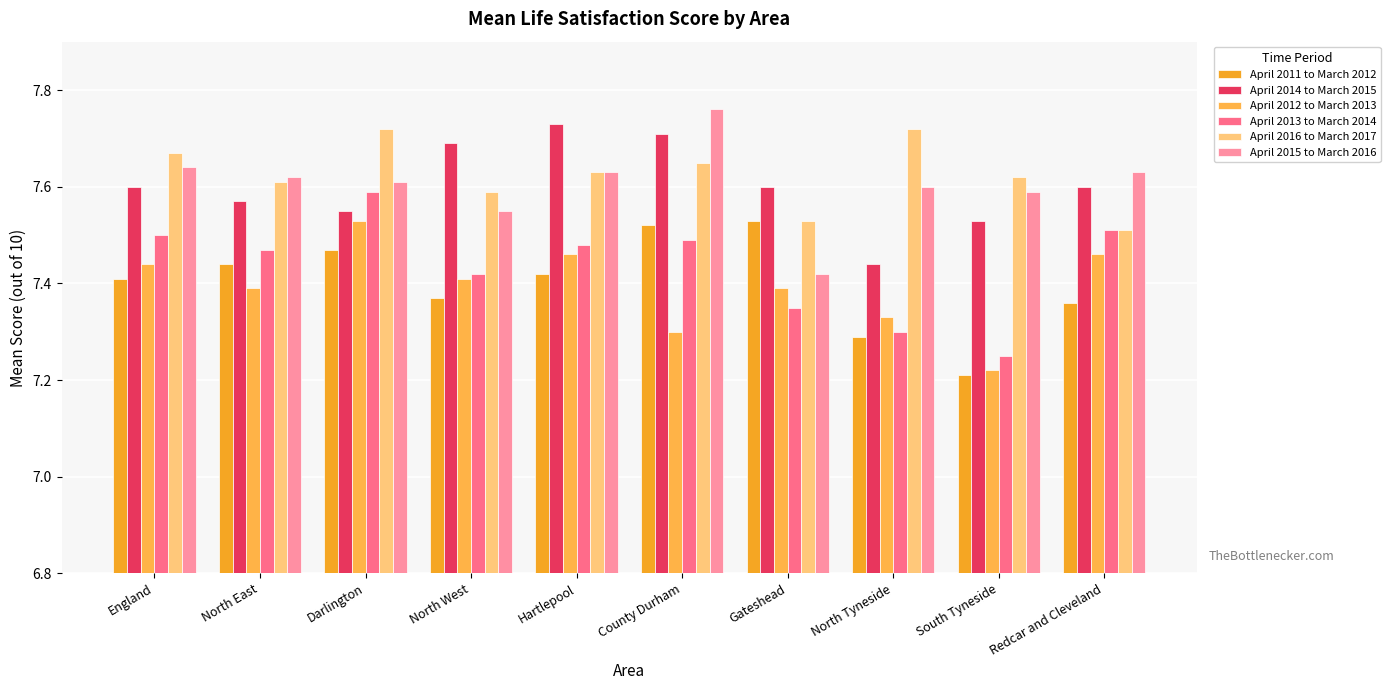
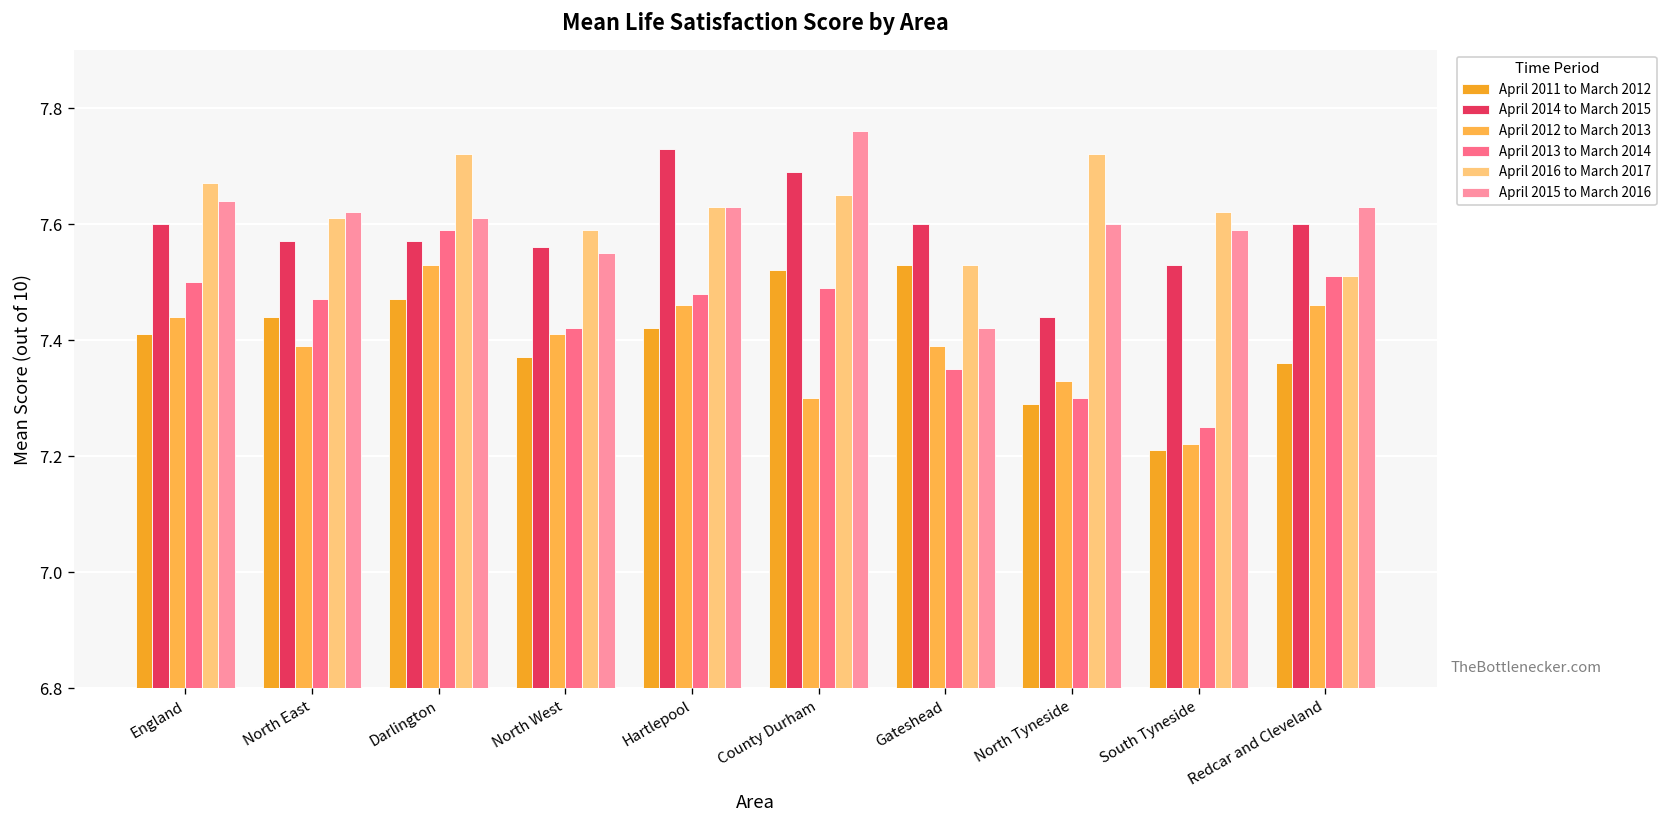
April 2014 to March 2015, Darlington: 7.55 -> 7.57
April 2014 to March 2015, North West: 7.69 -> 7.56
April 2014 to March 2015, County Durham: 7.71 -> 7.69
